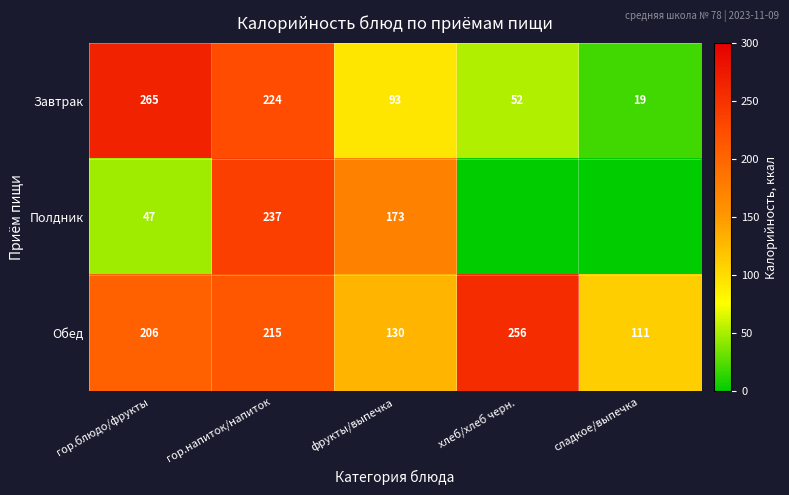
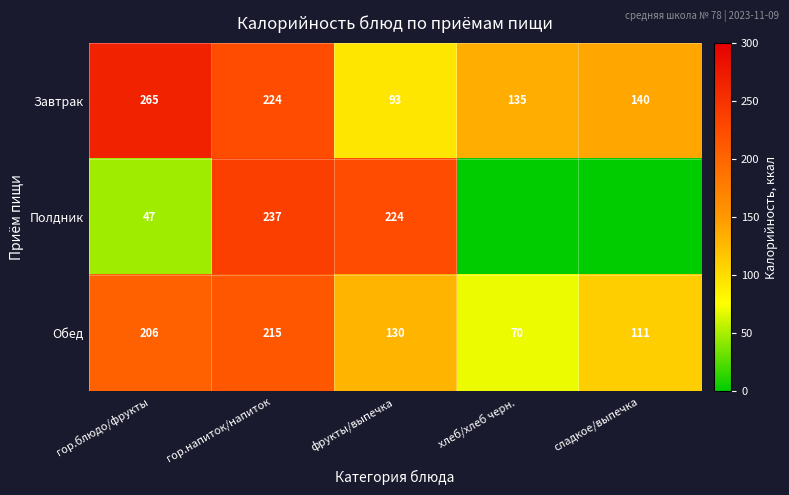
Завтрак, хлеб/хлеб черн.: 52 -> 135
Завтрак, сладкое/выпечка: 19 -> 140
Полдник, фрукты/выпечка: 173 -> 224
Обед, хлеб/хлеб черн.: 256 -> 70
